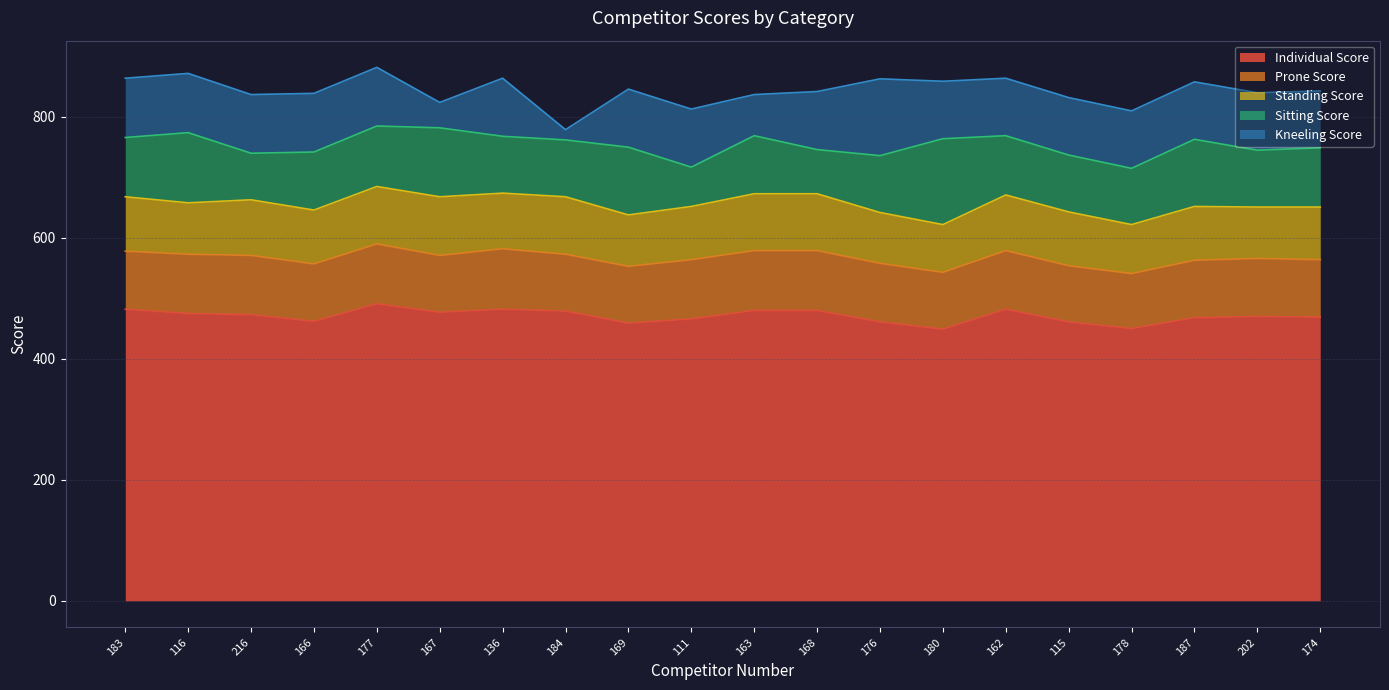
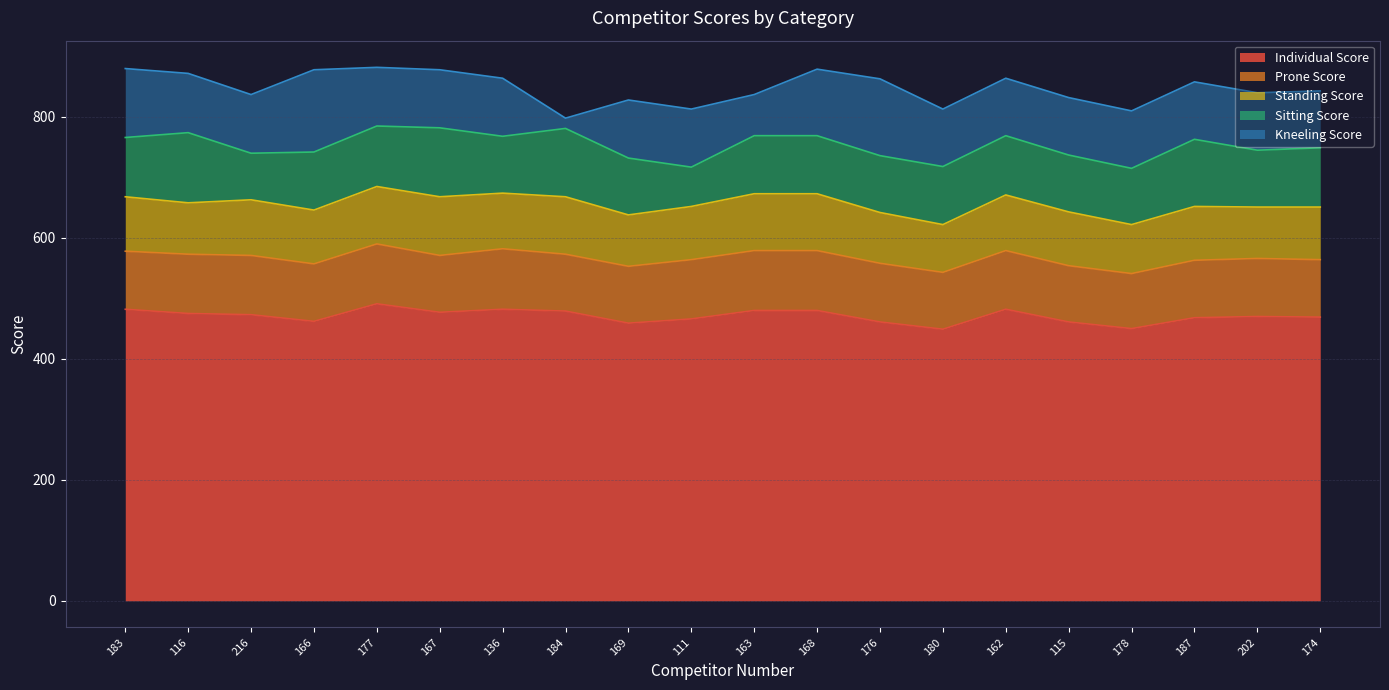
Kneeling Score, 183: 100 -> 110
Kneeling Score, 166: 100 -> 140
Kneeling Score, 167: 40 -> 100
Sitting Score, 184: 90 -> 110
Sitting Score, 169: 110 -> 90
Sitting Score, 168: 70 -> 100
Kneeling Score, 168: 100 -> 110
Sitting Score, 180: 140 -> 100
